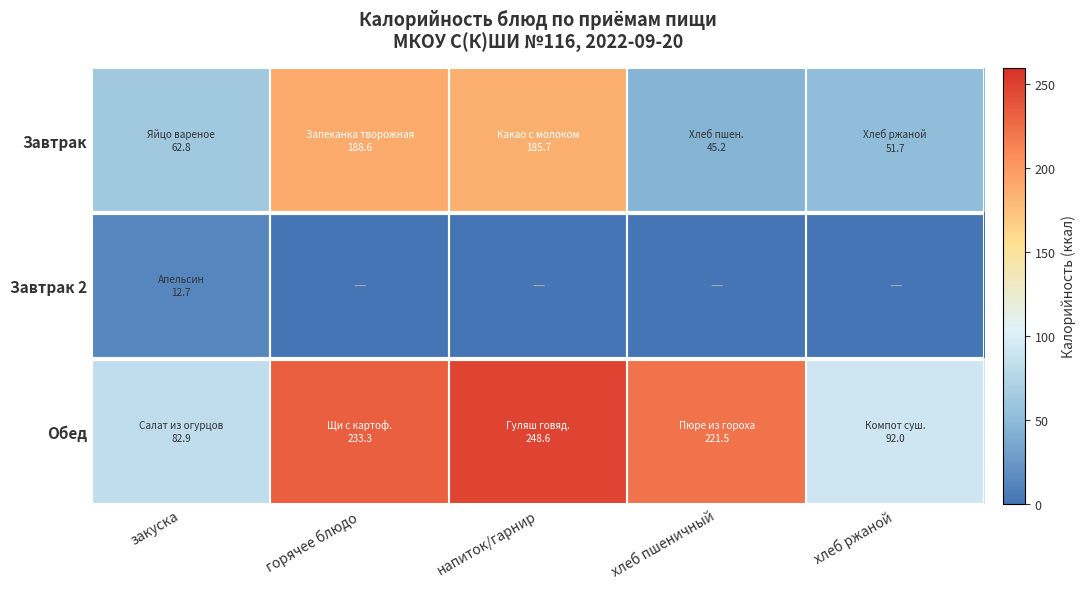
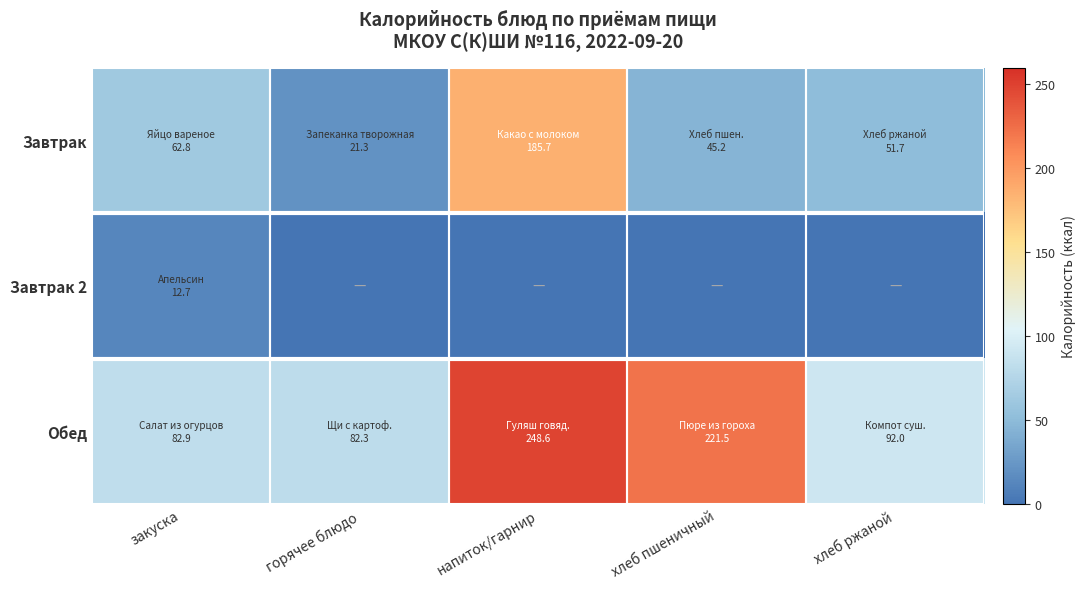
Завтрак, горячее блюдо: 188.6 -> 21.3
Обед, горячее блюдо: 233.3 -> 82.3
